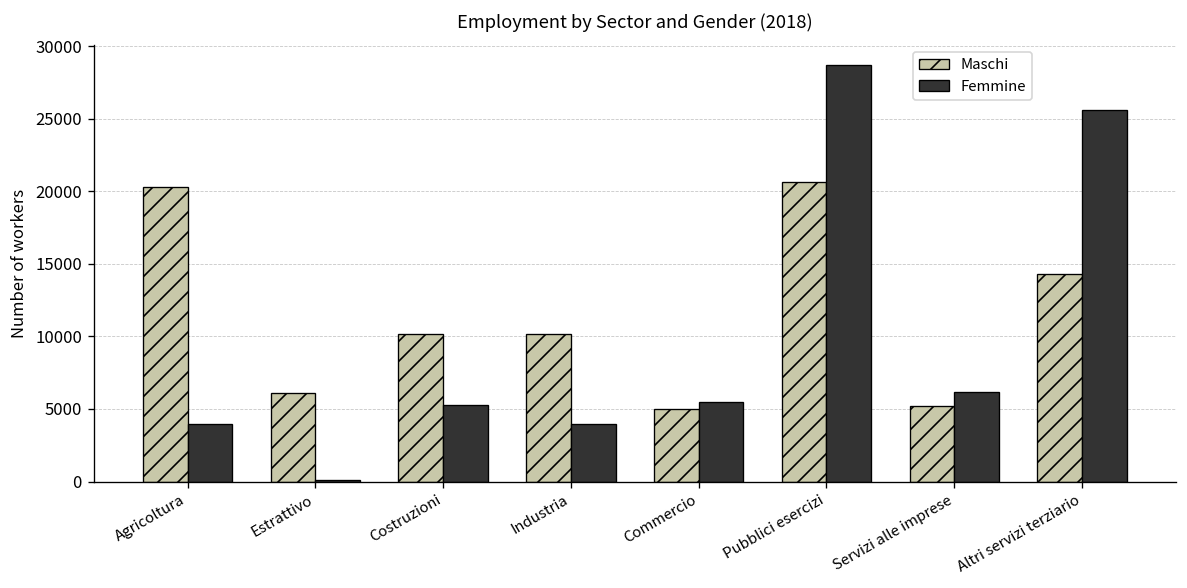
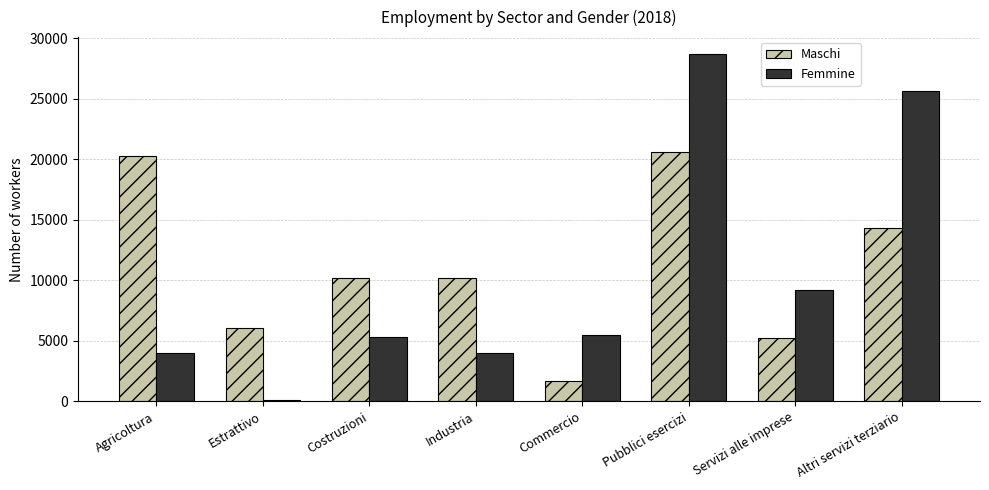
Maschi, Commercio: 5000 -> 1700
Femmine, Servizi alle imprese: 6200 -> 9200
